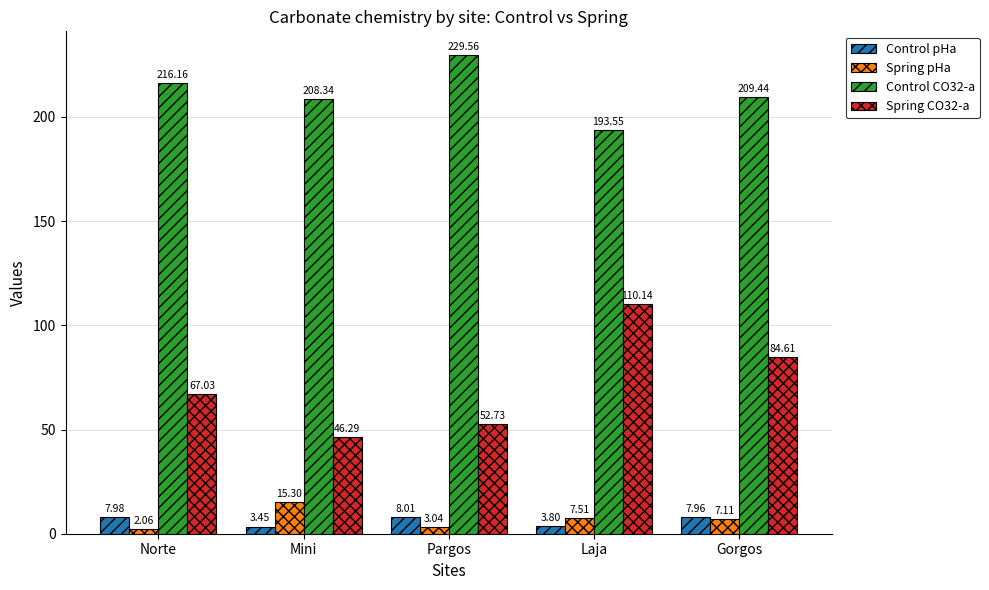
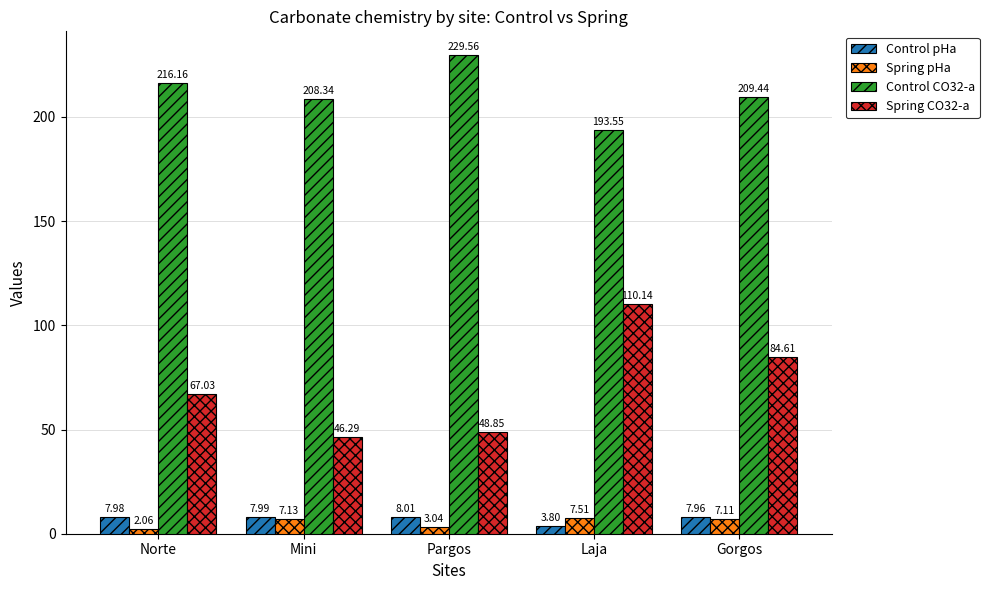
Control pHa, Mini: 3.45 -> 7.99
Spring pHa, Mini: 15.30 -> 7.13
Spring CO32-a, Pargos: 52.73 -> 48.85
